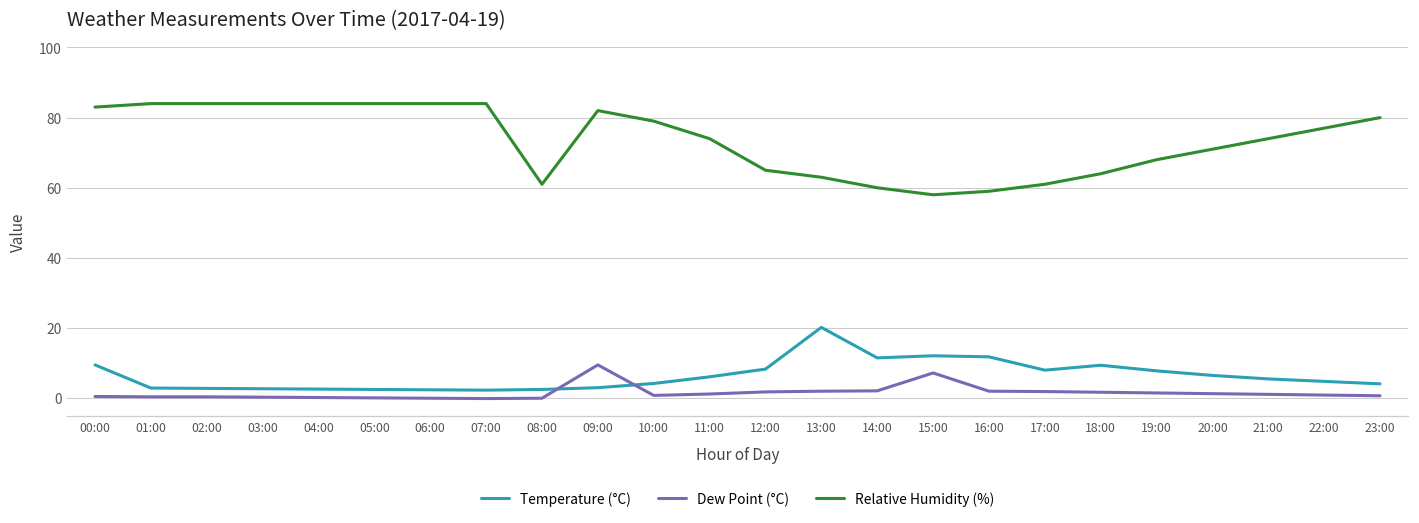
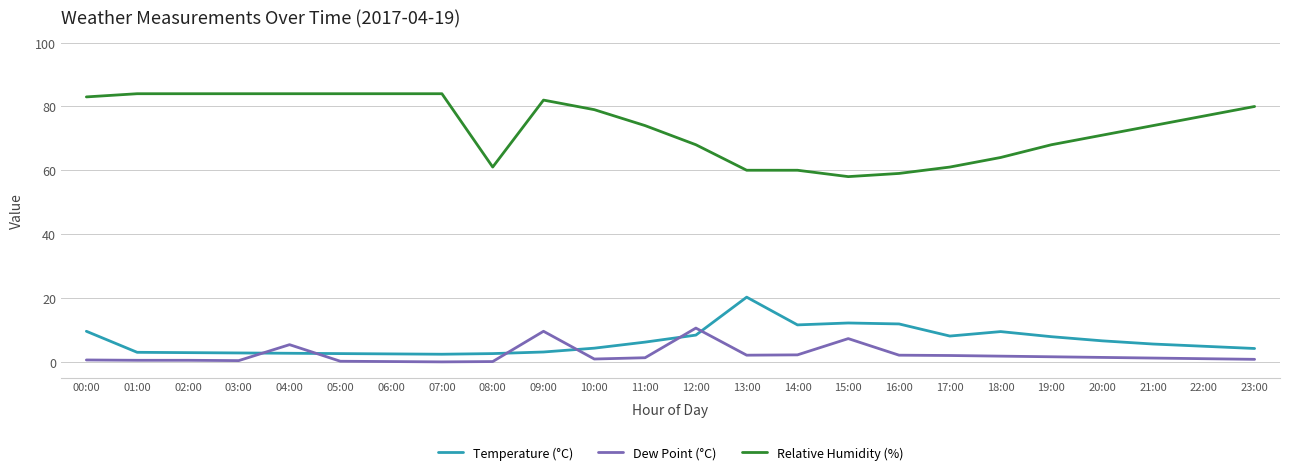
Dew Point (°C), 04:00: 0 -> 5
Dew Point (°C), 12:00: 2 -> 11
Relative Humidity (%), 12:00: 65 -> 68
Relative Humidity (%), 13:00: 63 -> 60
